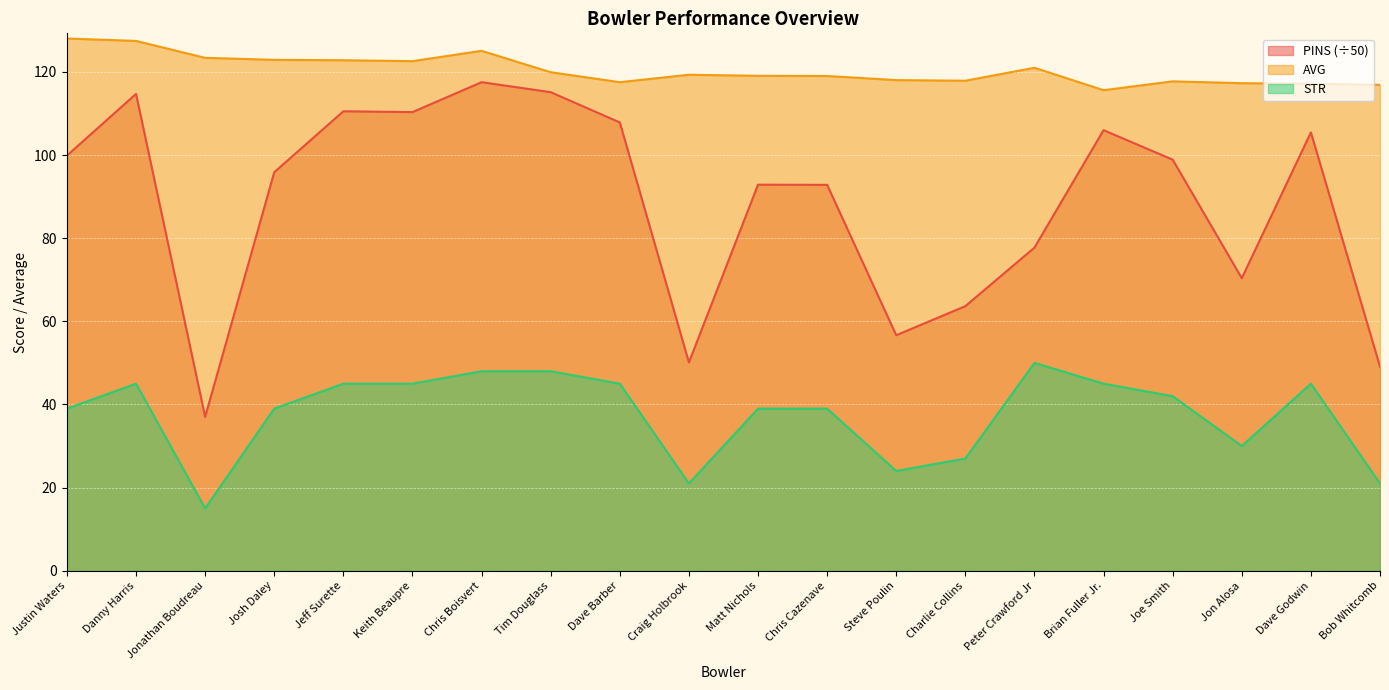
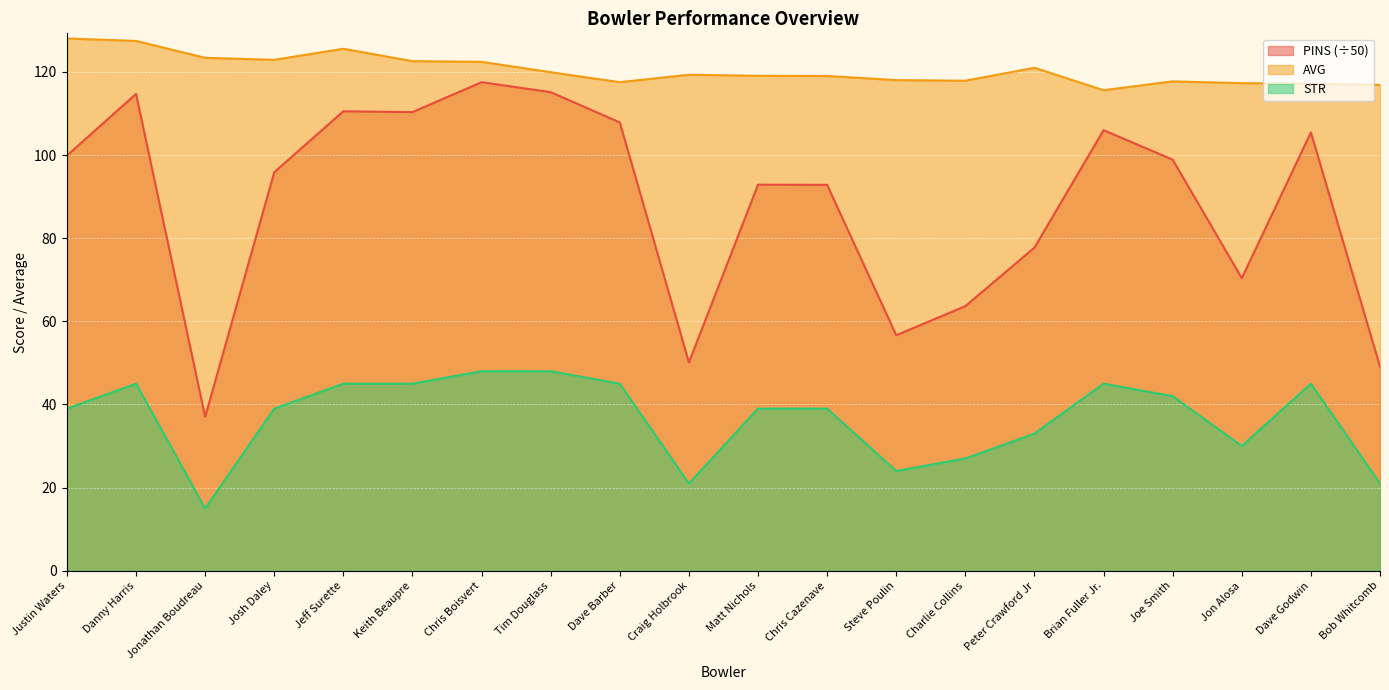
AVG, Jeff Surette: 123 -> 126
AVG, Chris Boisvert: 125 -> 122
STR, Peter Crawford Jr: 50 -> 33
